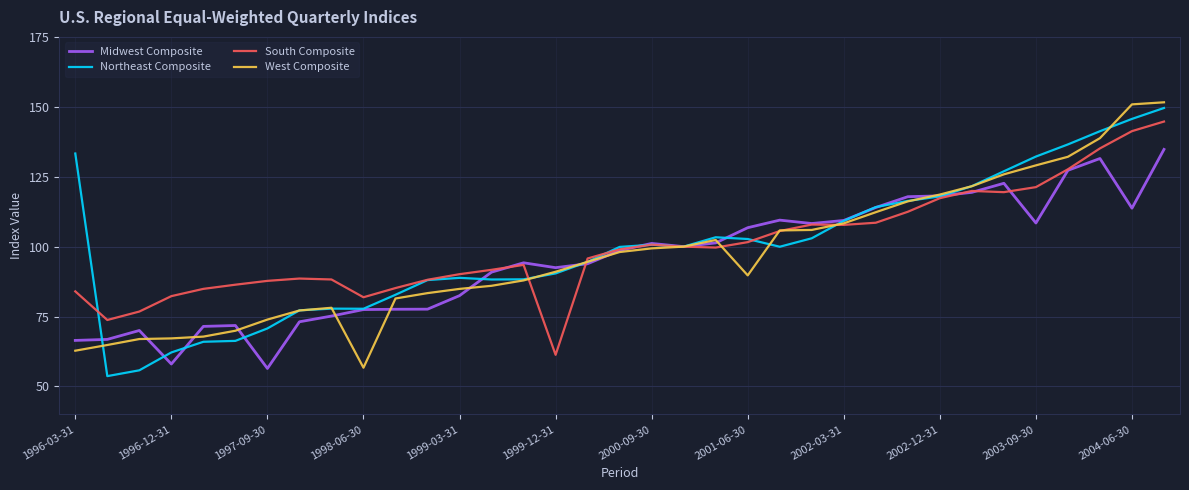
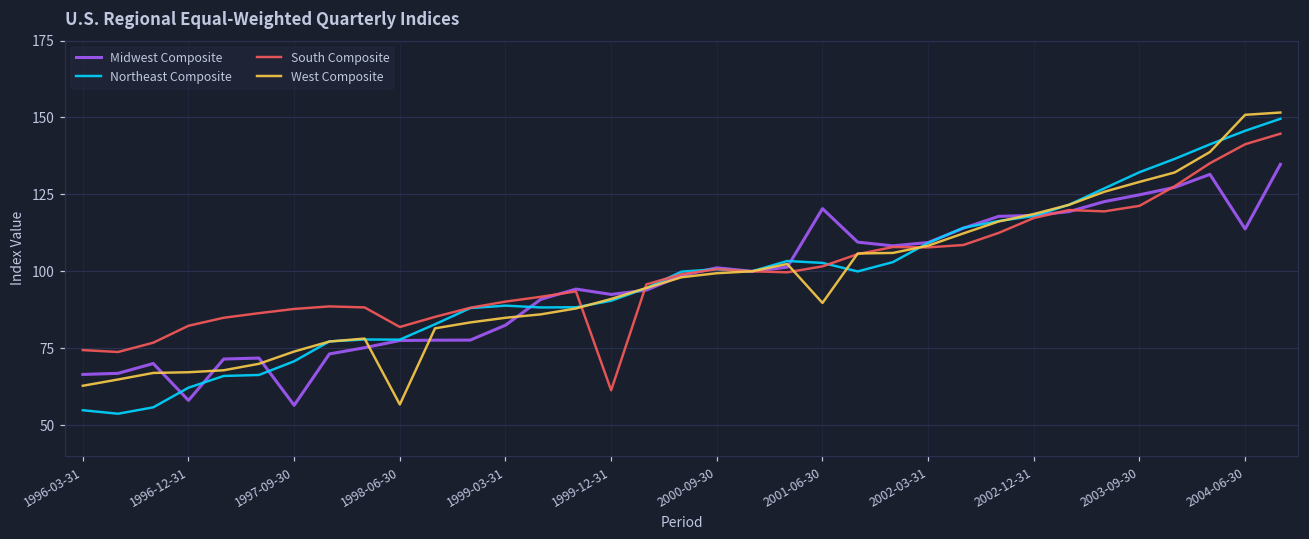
Northeast Composite, 1996-03-31: 133 -> 55
South Composite, 1996-03-31: 84 -> 74
Midwest Composite, 2001-06-30: 107 -> 120
Midwest Composite, 2003-09-30: 108 -> 125
